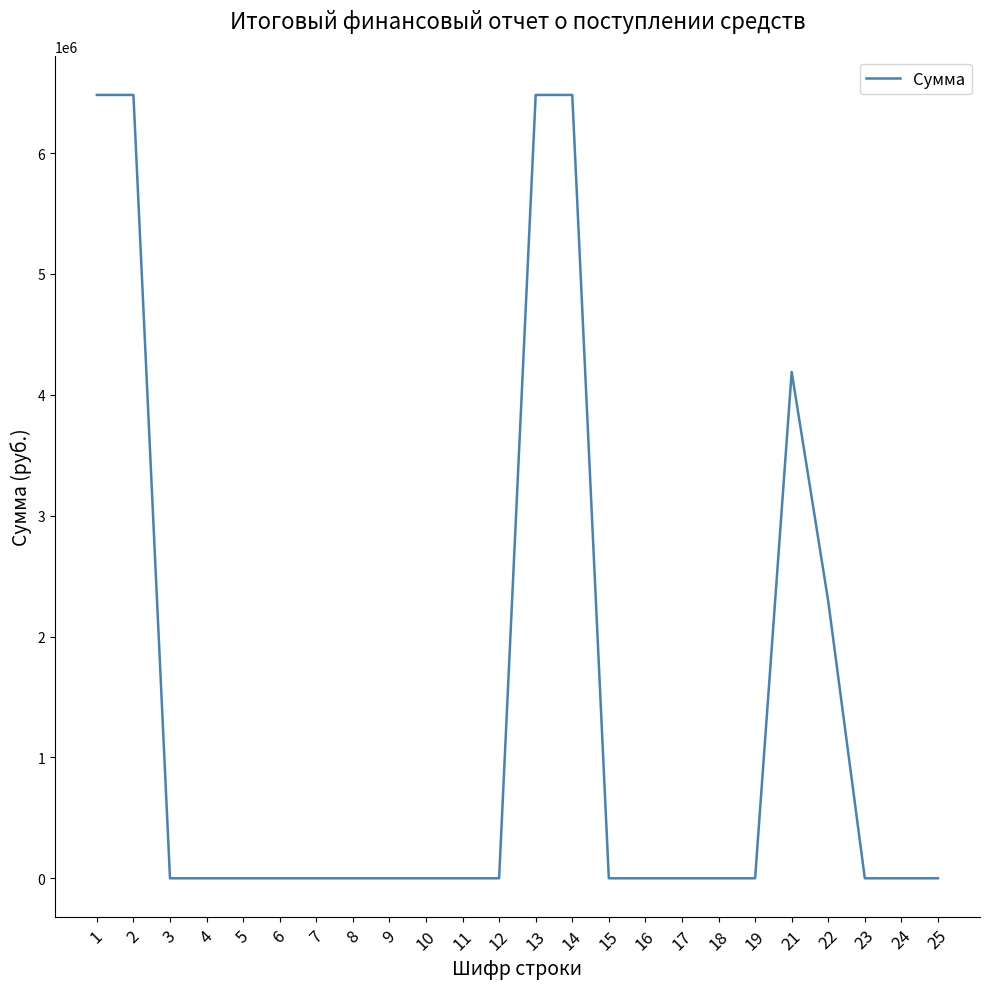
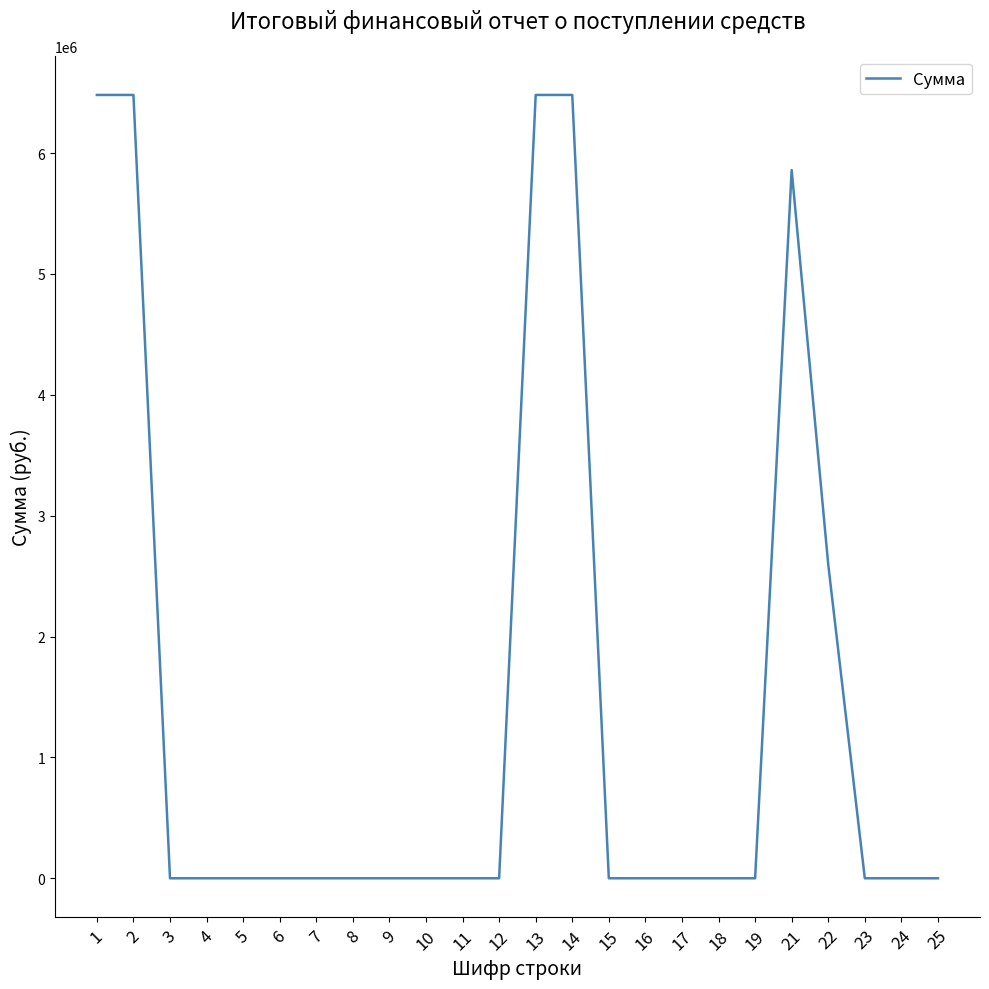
21: 4190000 -> 5860000
22: 2290000 -> 2600000
